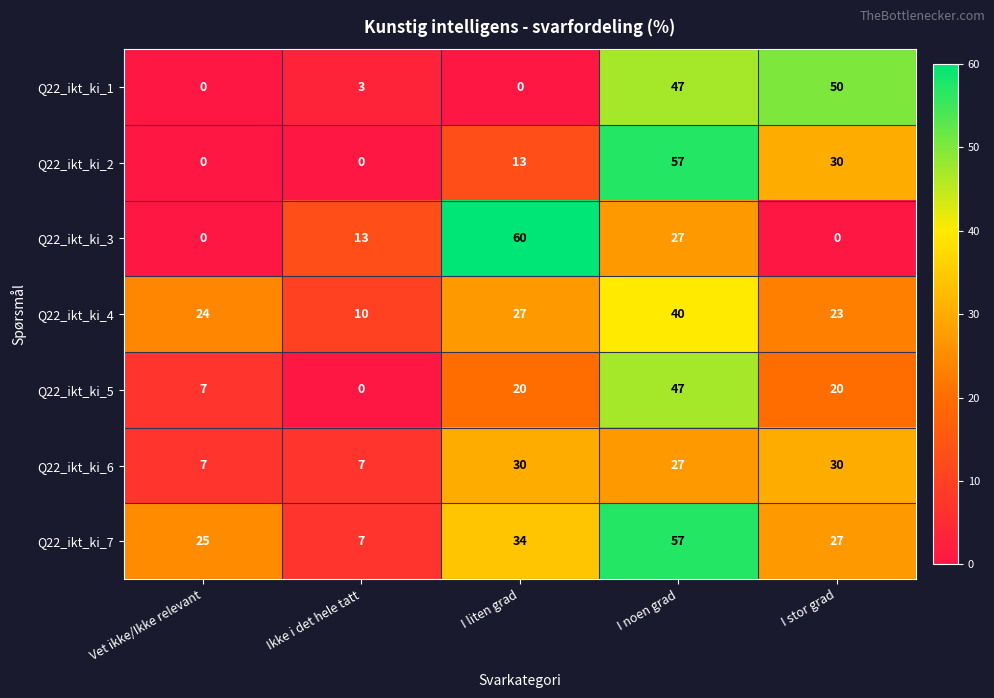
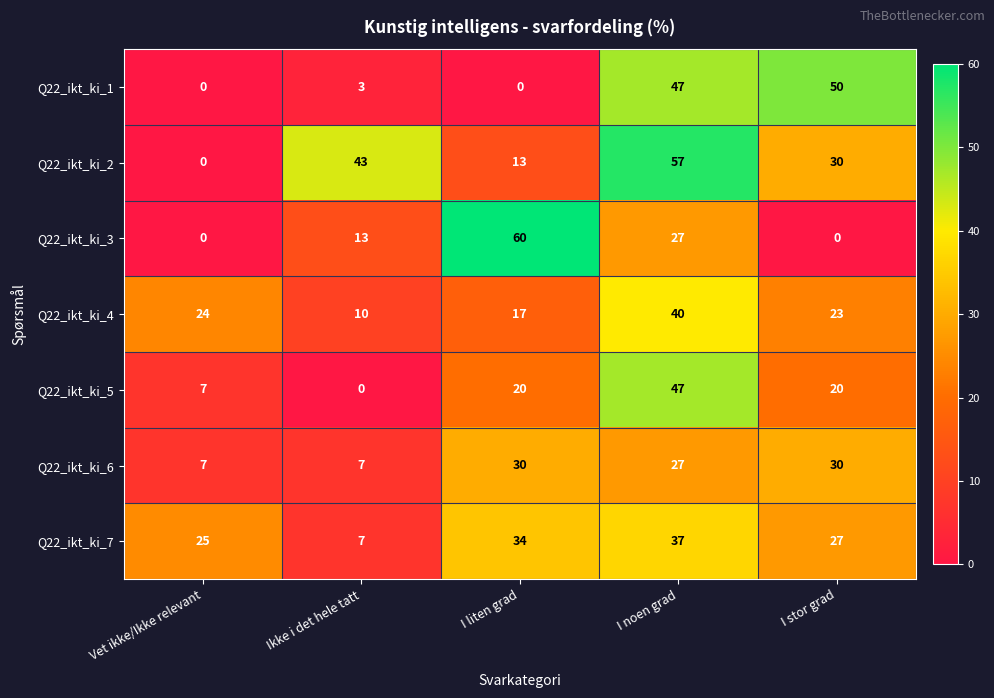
Q22_ikt_ki_2, Ikke i det hele tatt: 0 -> 43
Q22_ikt_ki_4, I liten grad: 27 -> 17
Q22_ikt_ki_7, I noen grad: 57 -> 37
